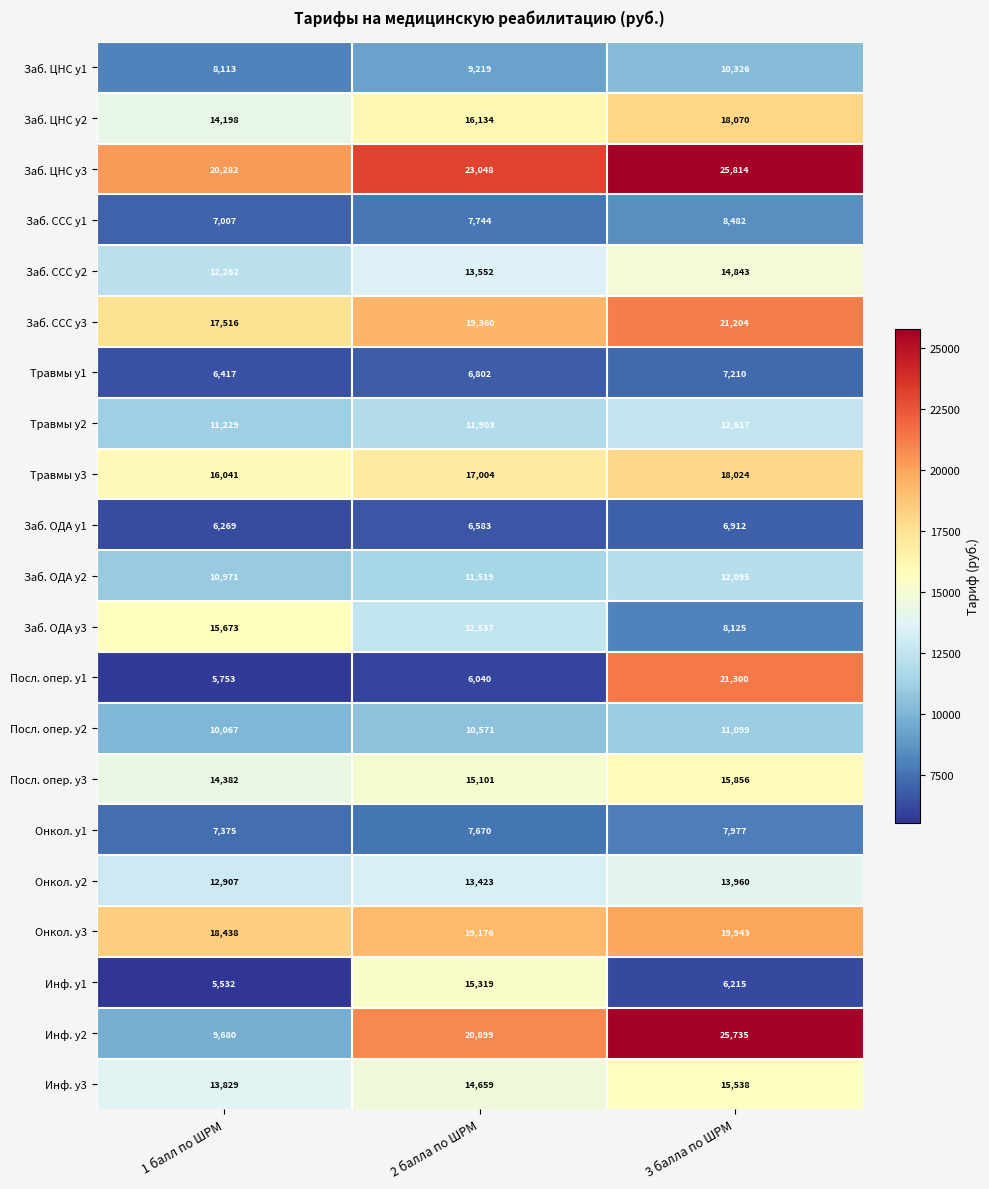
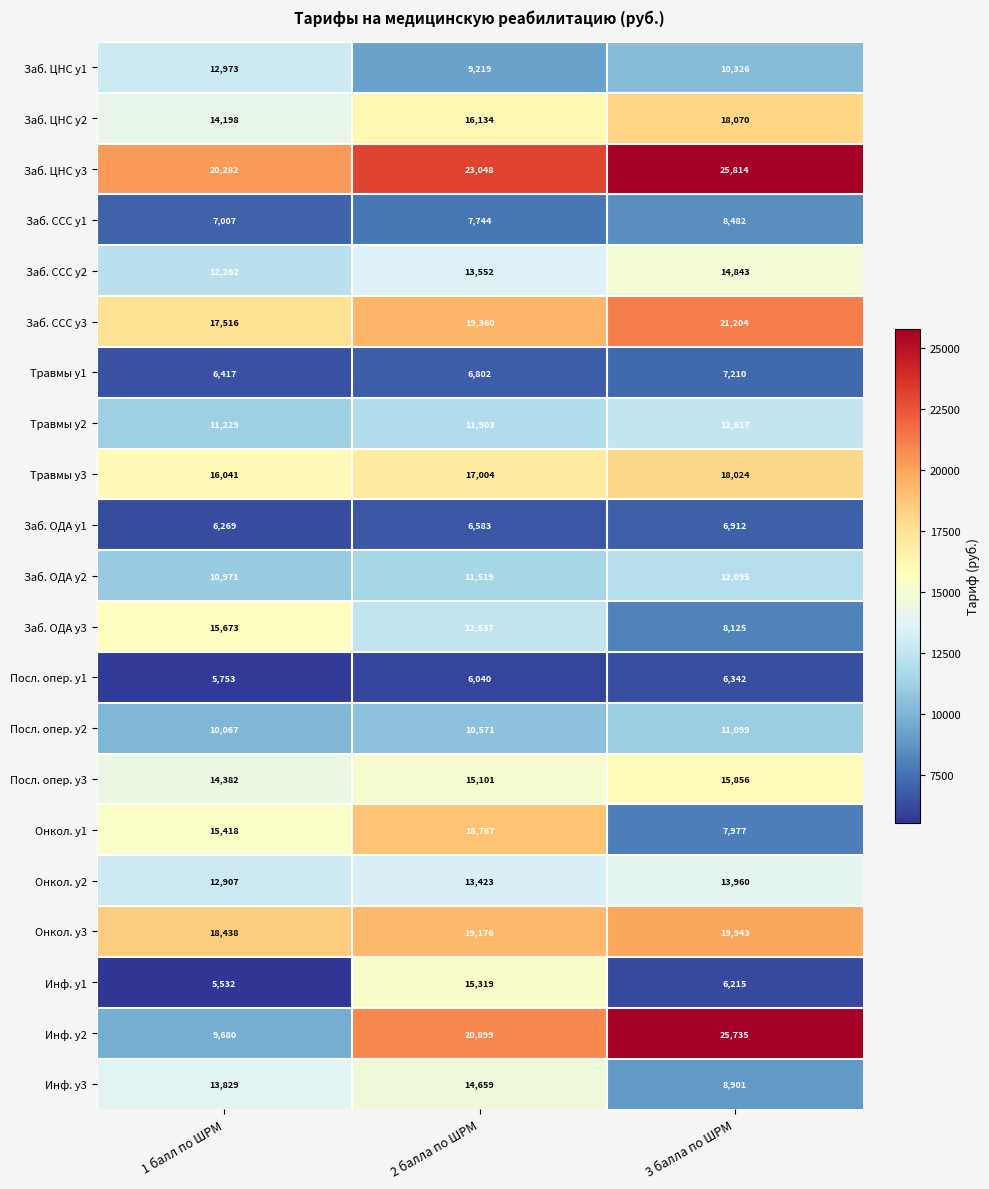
Заб. ЦНС у1, 1 балл по ШРМ: 8,113 -> 12,973
Посл. опер. у1, 3 балла по ШРМ: 21,300 -> 6,342
Онкол. у1, 1 балл по ШРМ: 7,375 -> 15,418
Онкол. у1, 2 балла по ШРМ: 7,670 -> 18,767
Инф. у3, 3 балла по ШРМ: 15,538 -> 8,901
